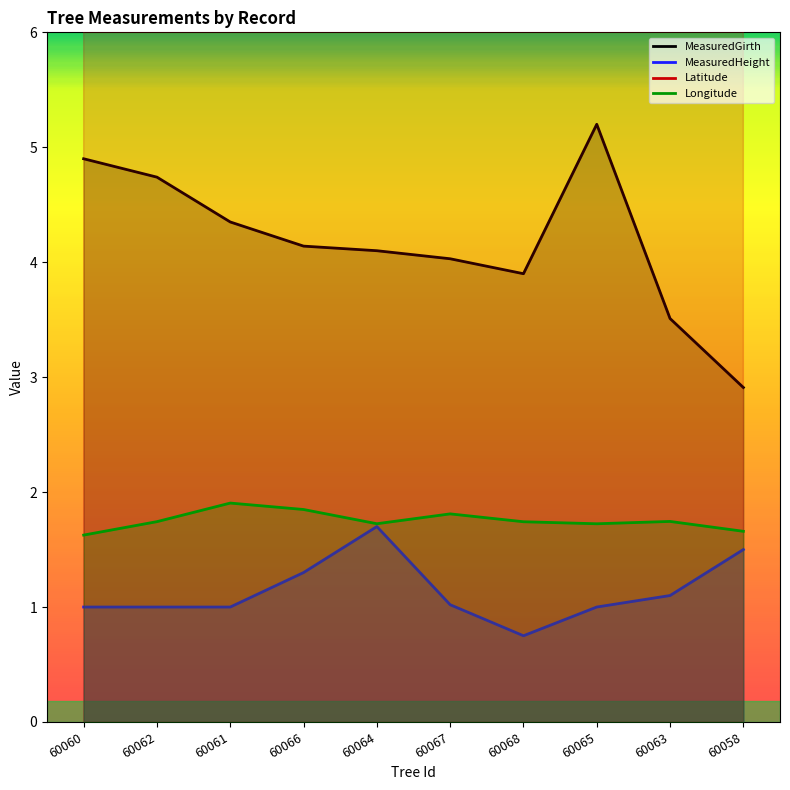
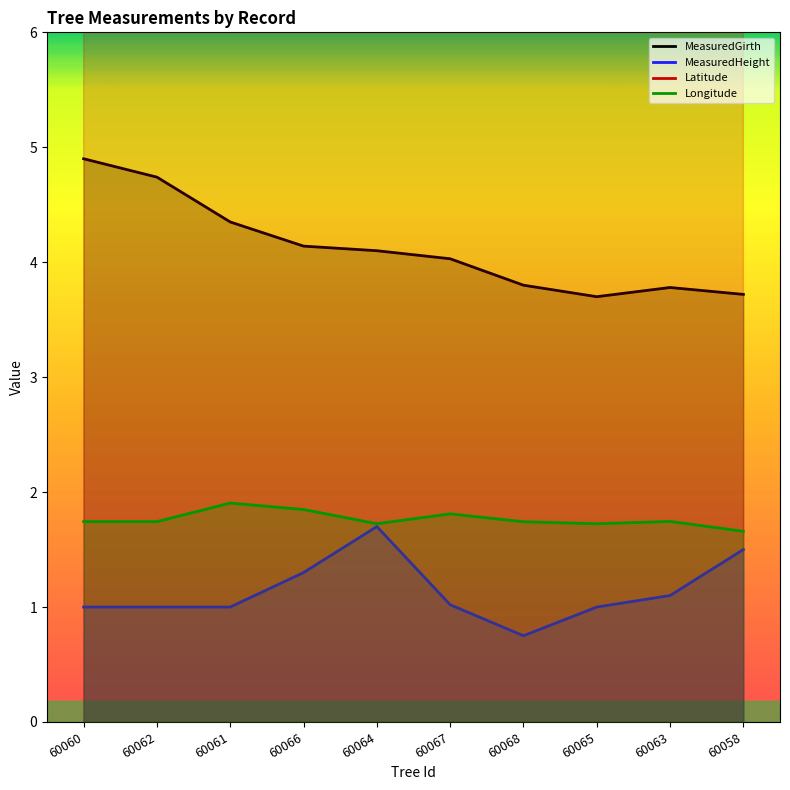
Longitude, 60060: 1.63 -> 1.74
MeasuredGirth, 60068: 3.9 -> 3.8
MeasuredGirth, 60065: 5.2 -> 3.7
MeasuredGirth, 60063: 3.51 -> 3.78
MeasuredGirth, 60058: 2.91 -> 3.72
